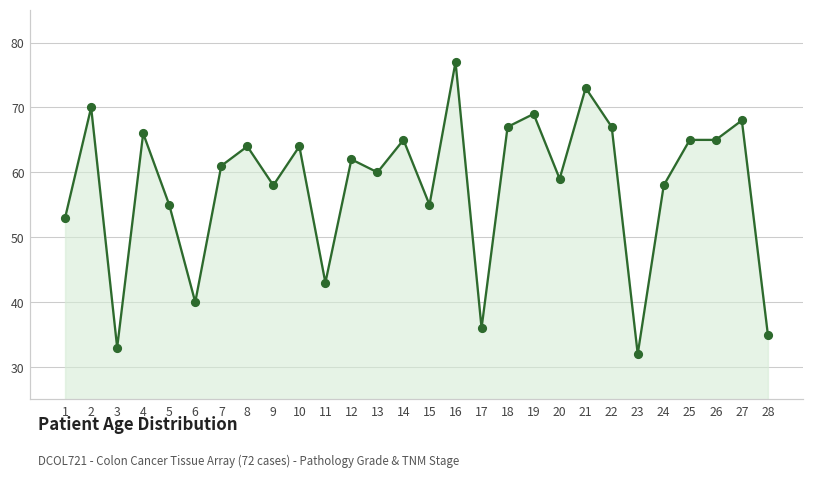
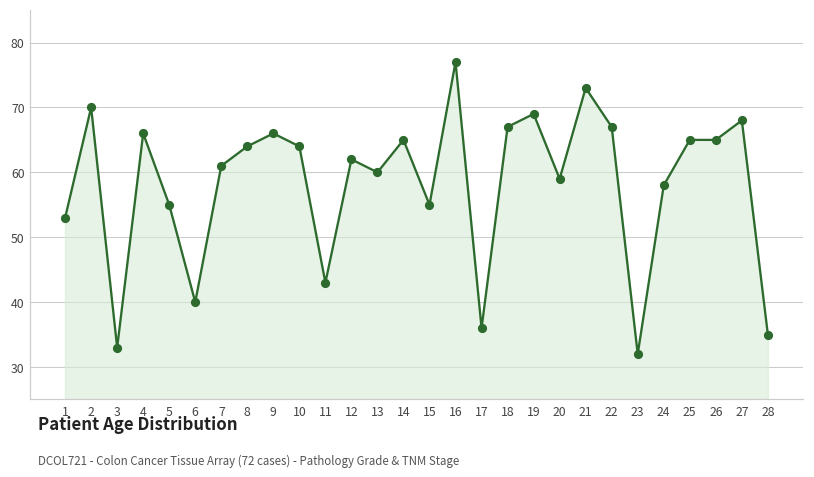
9: 58 -> 66
